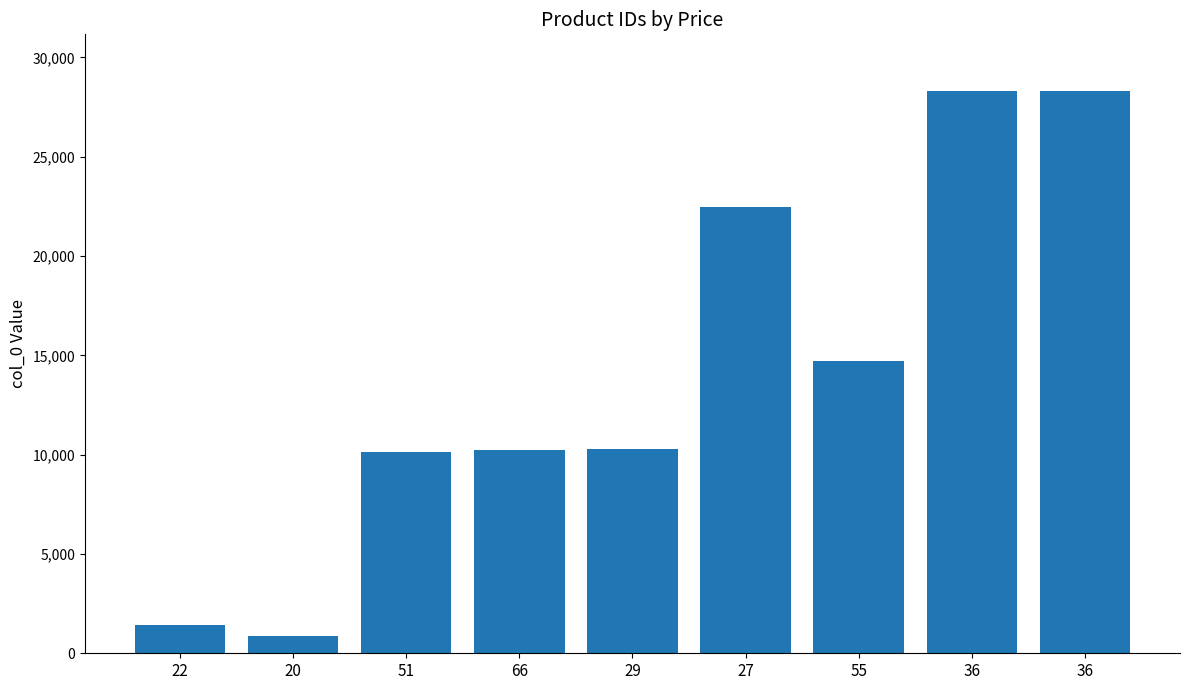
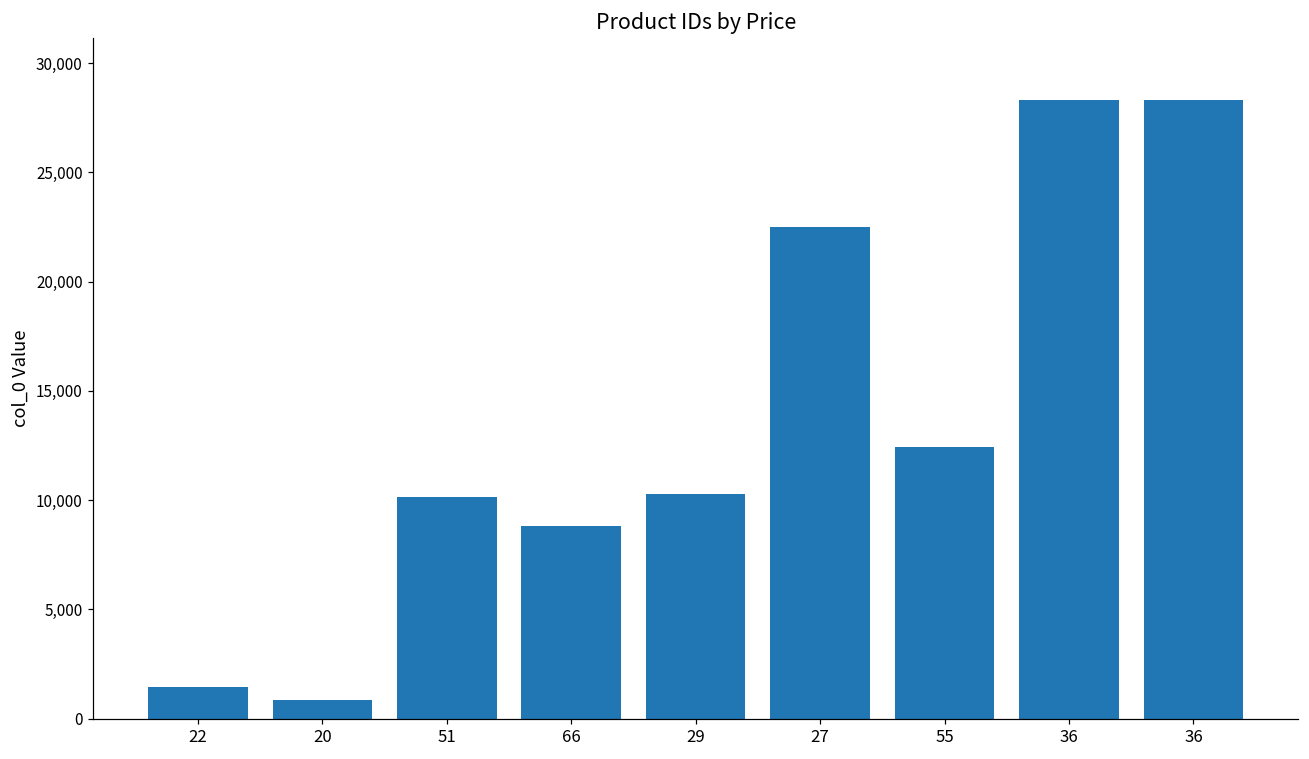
66: 10,200 -> 8,800
55: 14,700 -> 12,400
